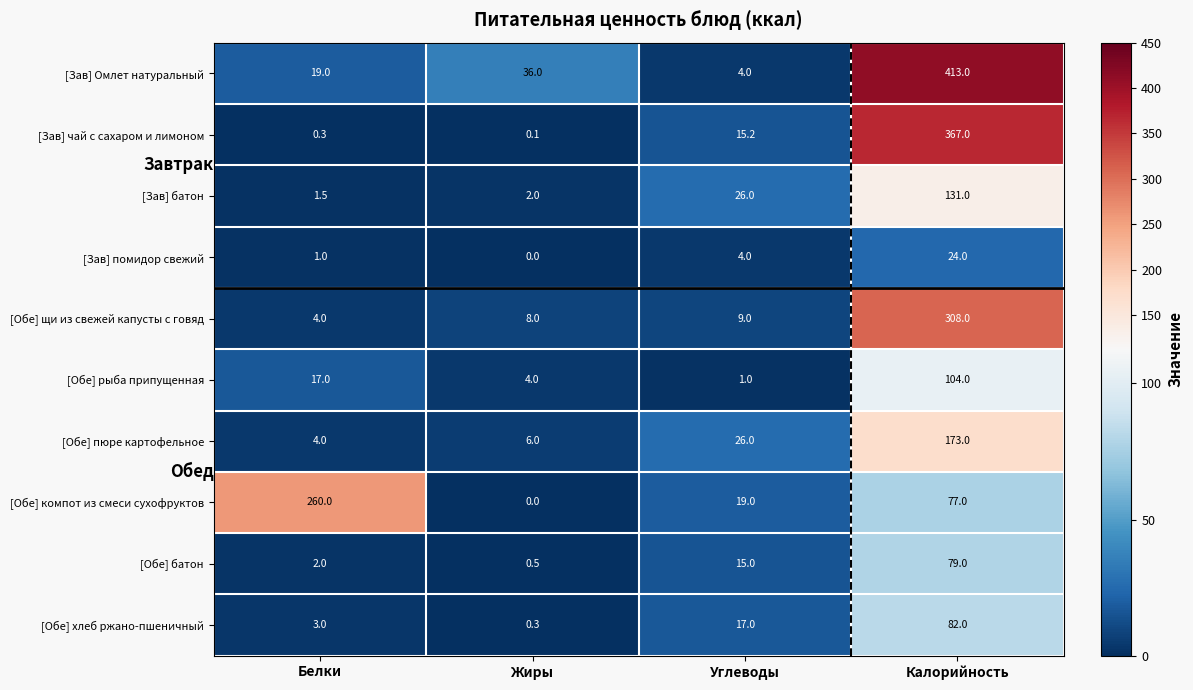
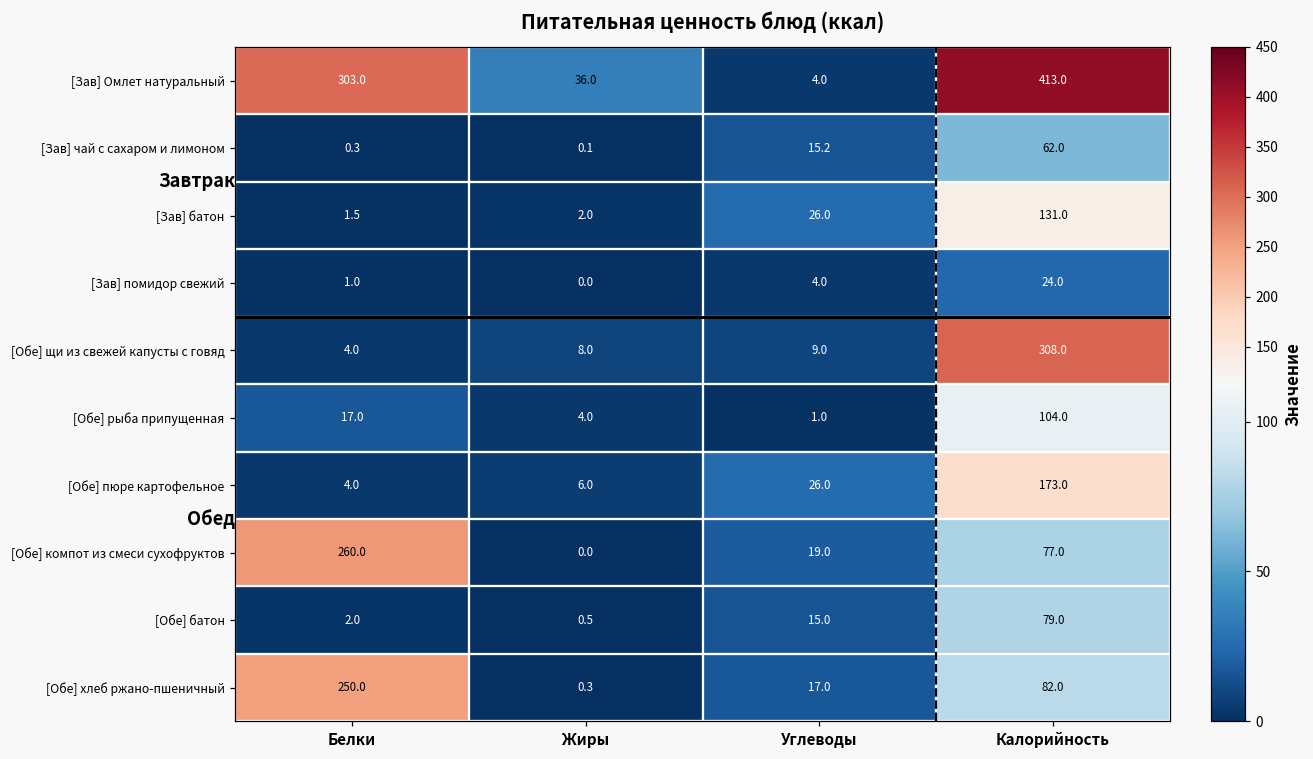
[Зав] Омлет натуральный, Белки: 19.0 -> 303.0
[Зав] чай с сахаром и лимоном, Калорийность: 367.0 -> 62.0
[Обе] хлеб ржано-пшеничный, Белки: 3.0 -> 250.0
